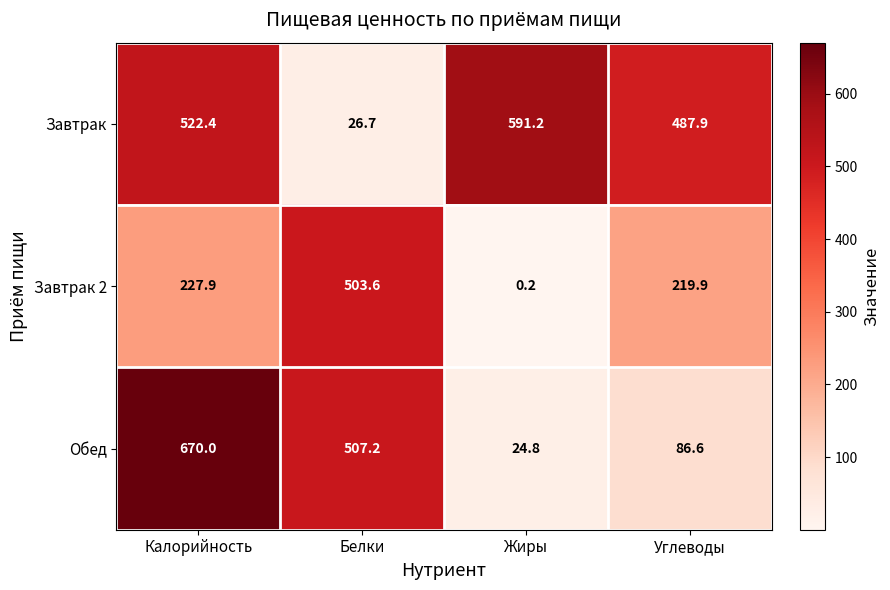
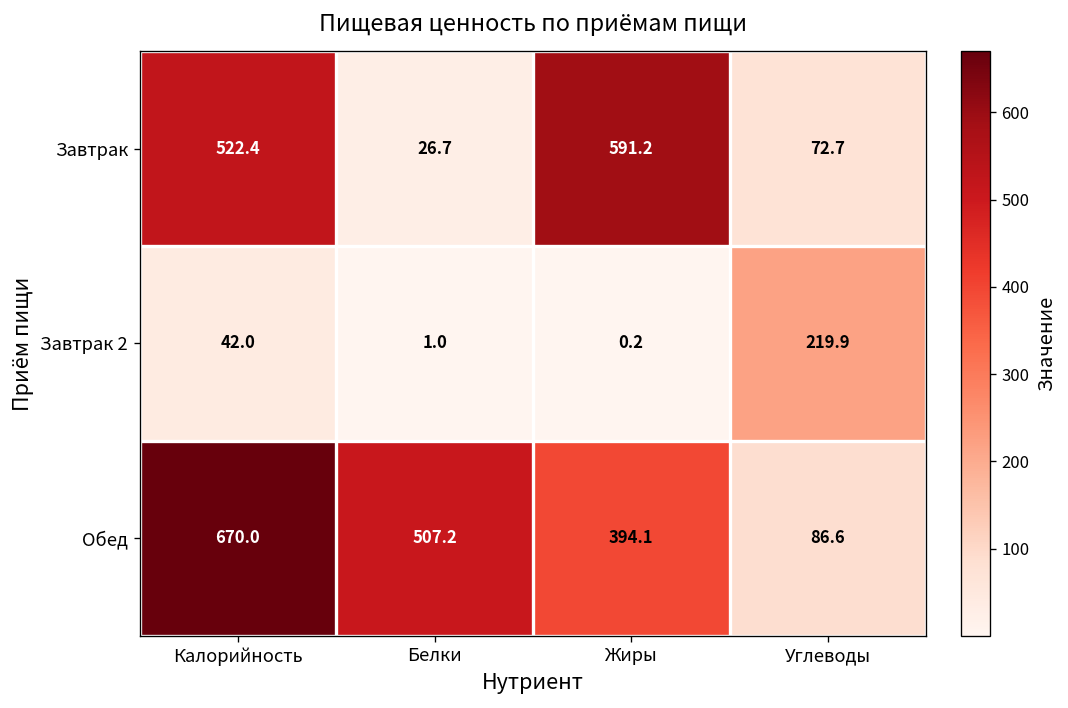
Завтрак, Углеводы: 487.9 -> 72.7
Завтрак 2, Калорийность: 227.9 -> 42.0
Завтрак 2, Белки: 503.6 -> 1.0
Обед, Жиры: 24.8 -> 394.1
